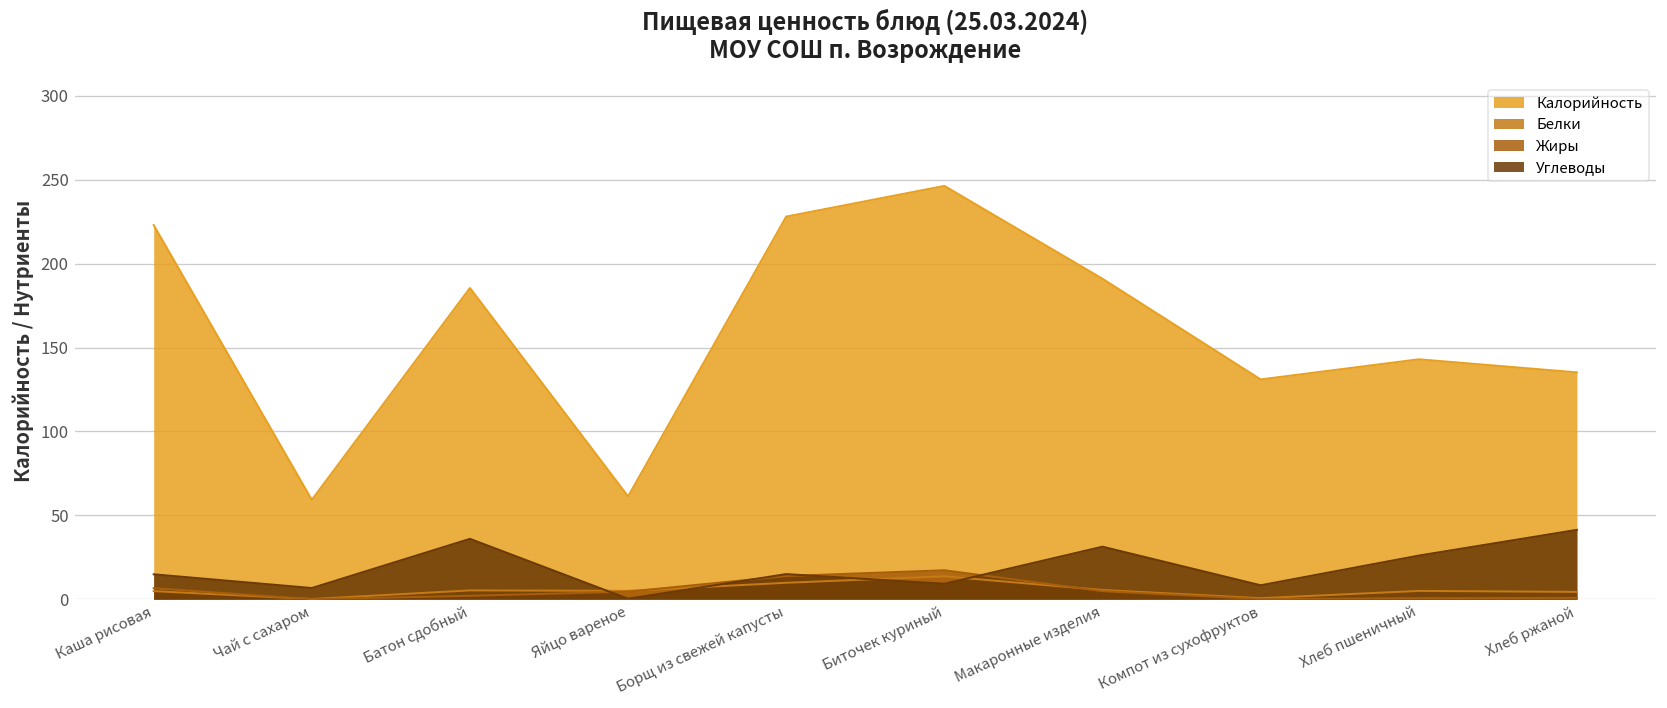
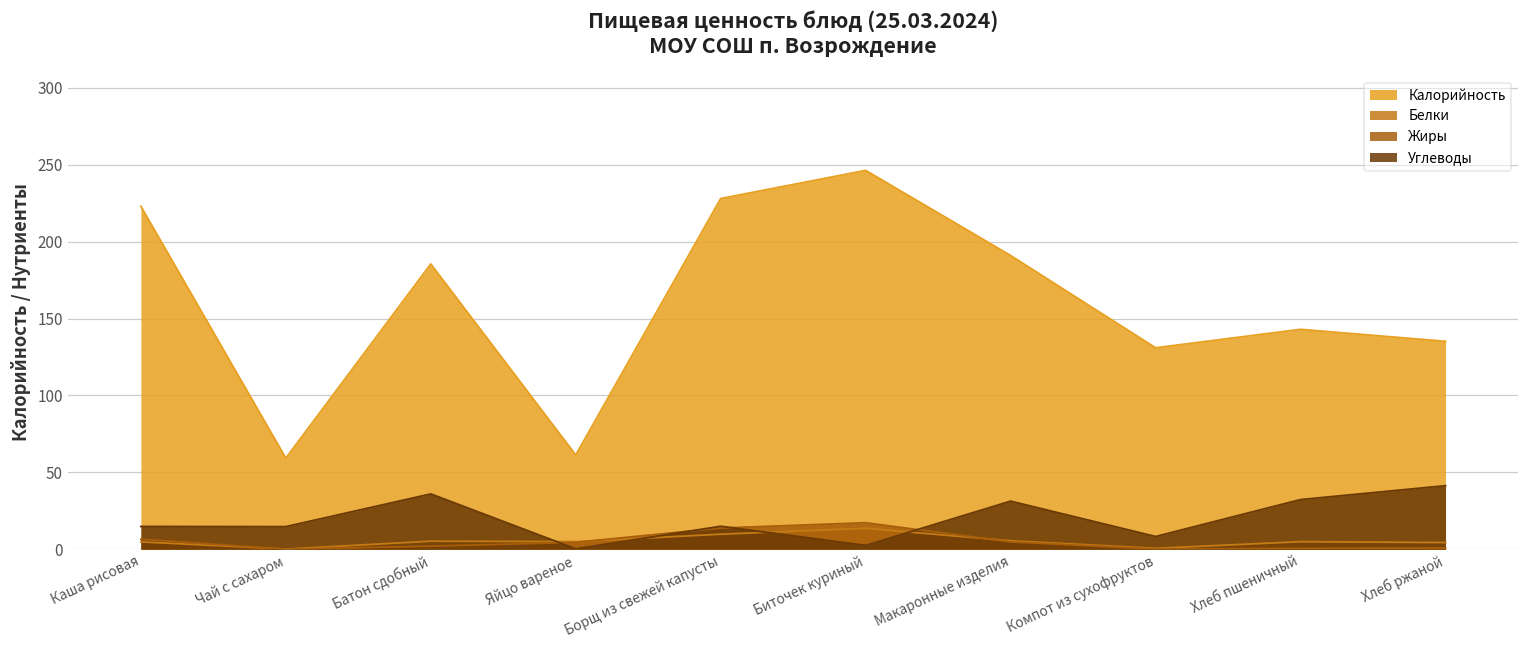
Углеводы, Чай с сахаром: 7 -> 15
Углеводы, Биточек куриный: 9 -> 3
Углеводы, Хлеб пшеничный: 26 -> 32
